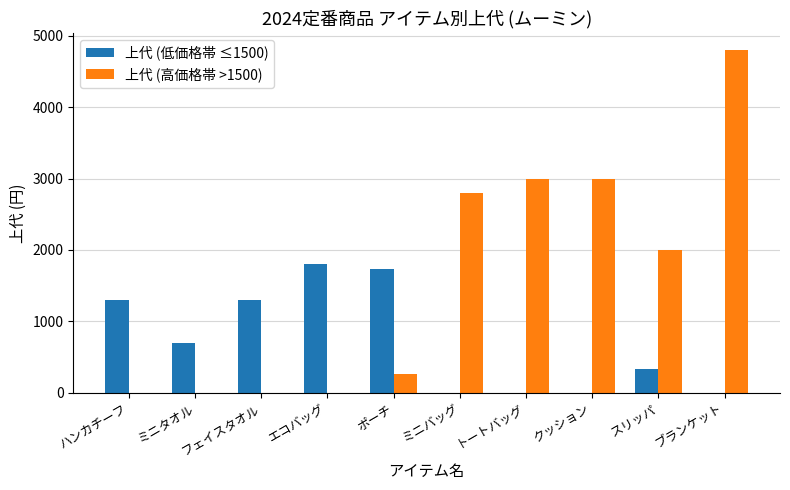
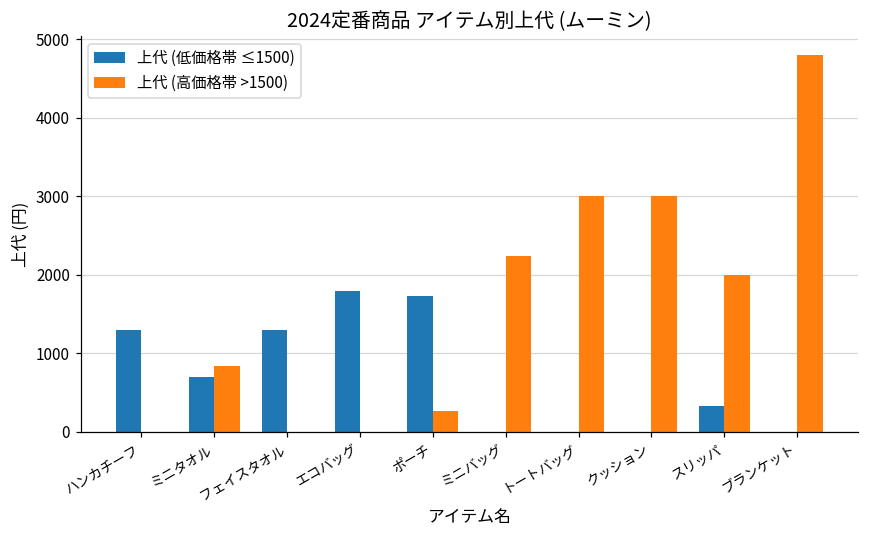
上代 (高価格帯 >1500), ミニタオル: 0 -> 800
上代 (高価格帯 >1500), ミニバッグ: 2800 -> 2200
